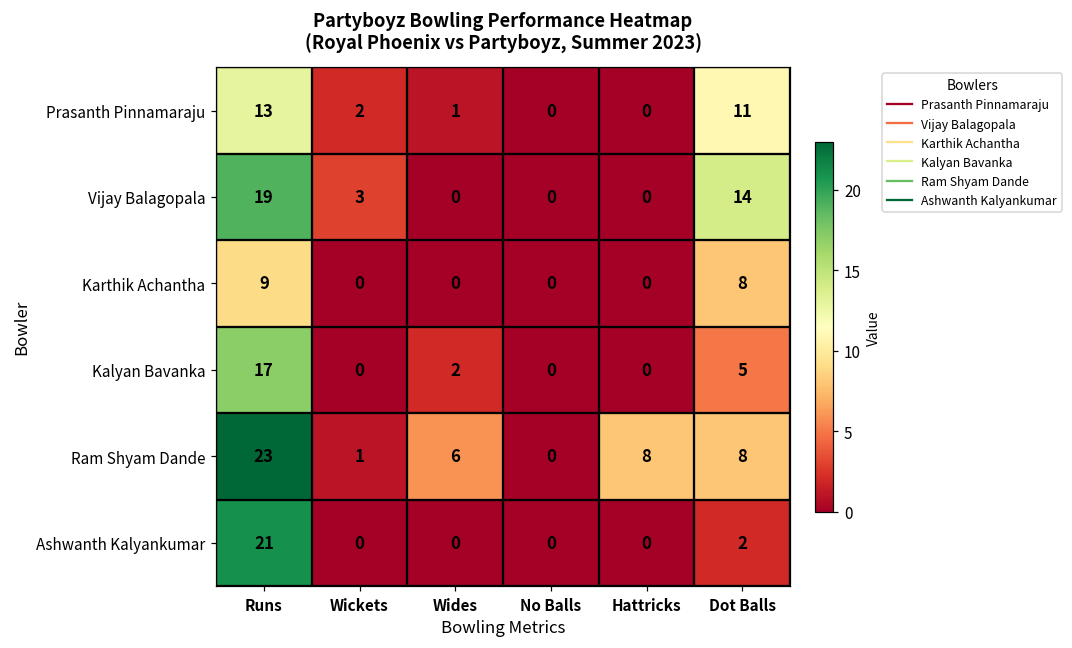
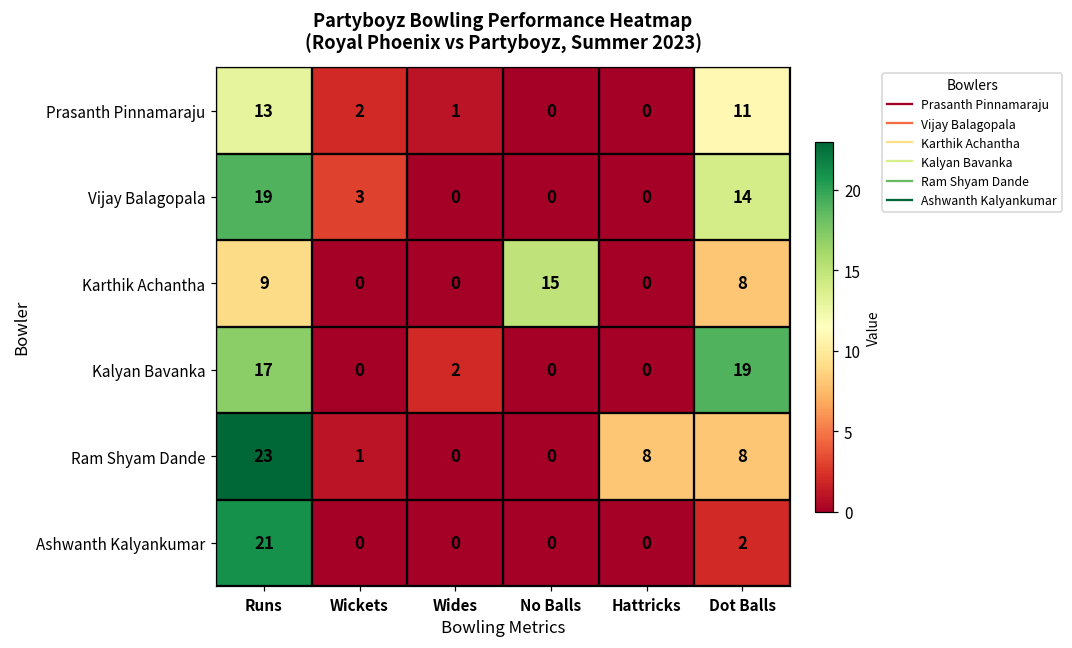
Karthik Achantha, No Balls: 0 -> 15
Kalyan Bavanka, Dot Balls: 5 -> 19
Ram Shyam Dande, Wides: 6 -> 0
